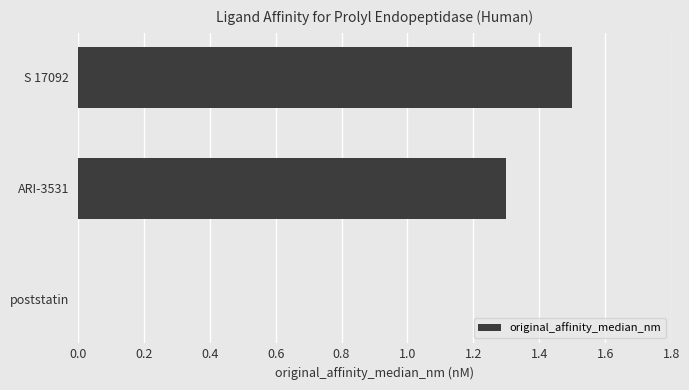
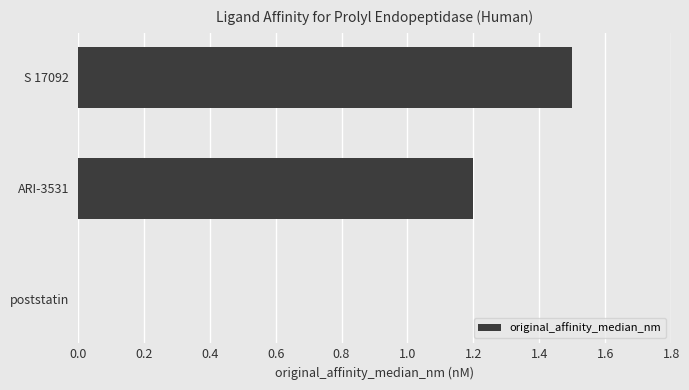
ARI-3531: 1.3 -> 1.2
